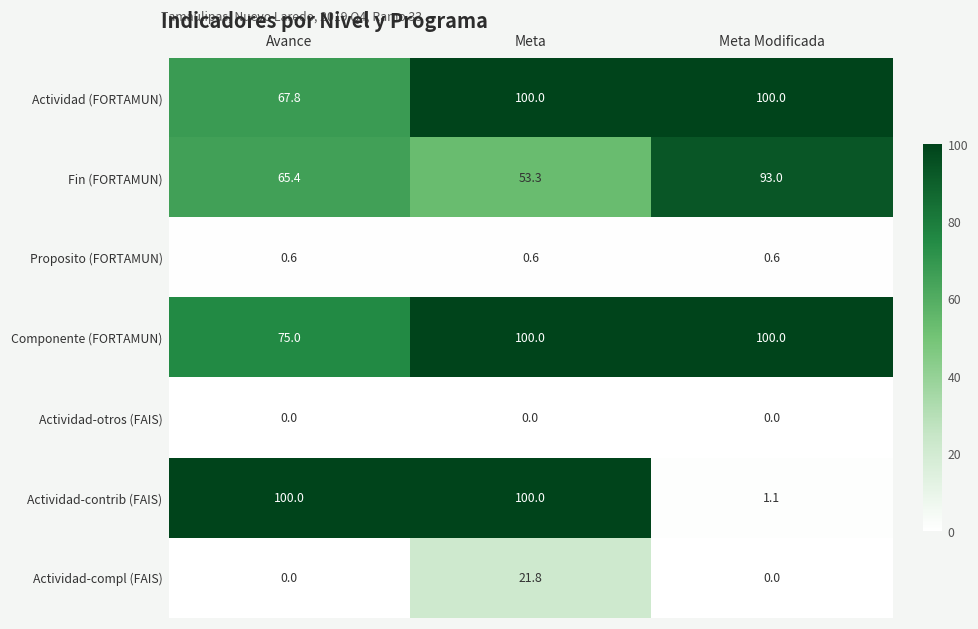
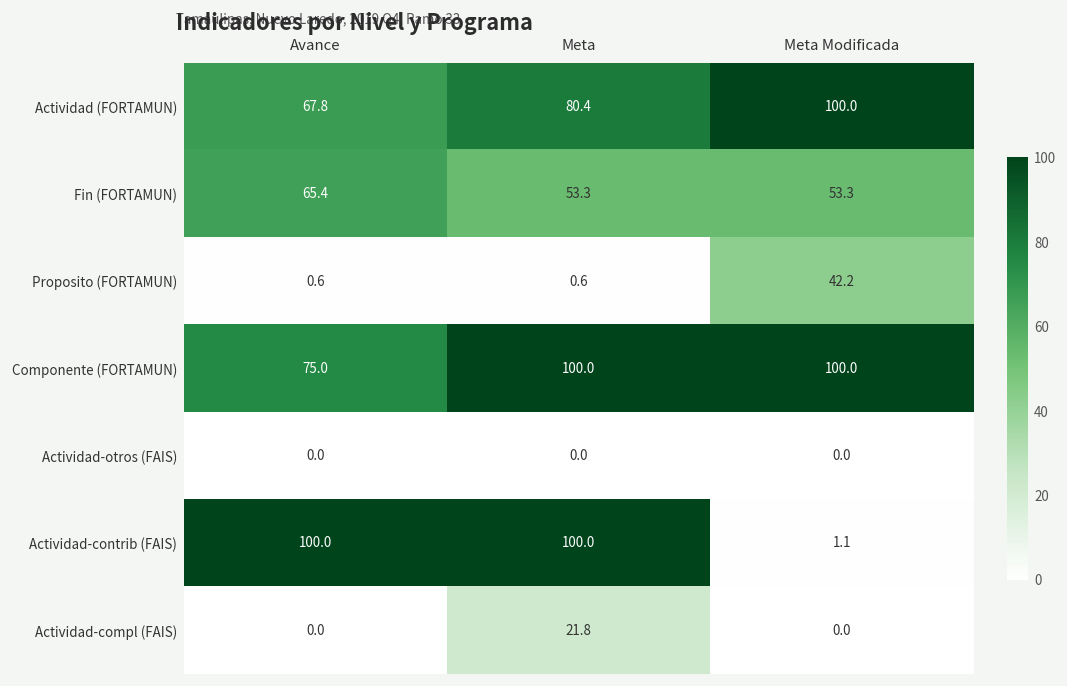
Actividad (FORTAMUN), Meta: 100.0 -> 80.4
Fin (FORTAMUN), Meta Modificada: 93.0 -> 53.3
Proposito (FORTAMUN), Meta Modificada: 0.6 -> 42.2
